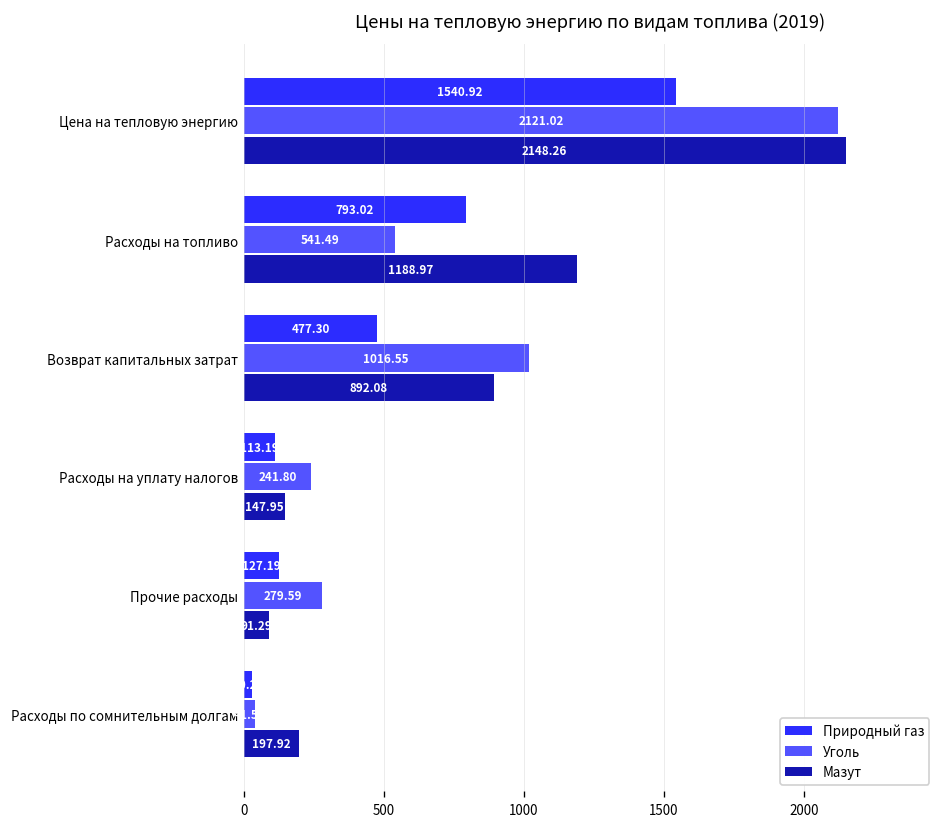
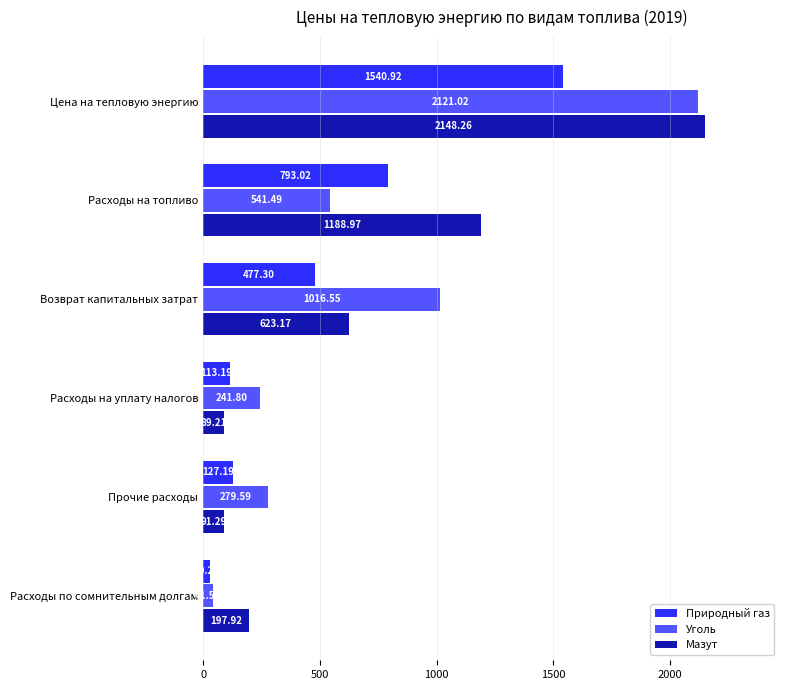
Мазут, Возврат капитальных затрат: 892.08 -> 623.17
Мазут, Расходы на уплату налогов: 147.95 -> 89.21
